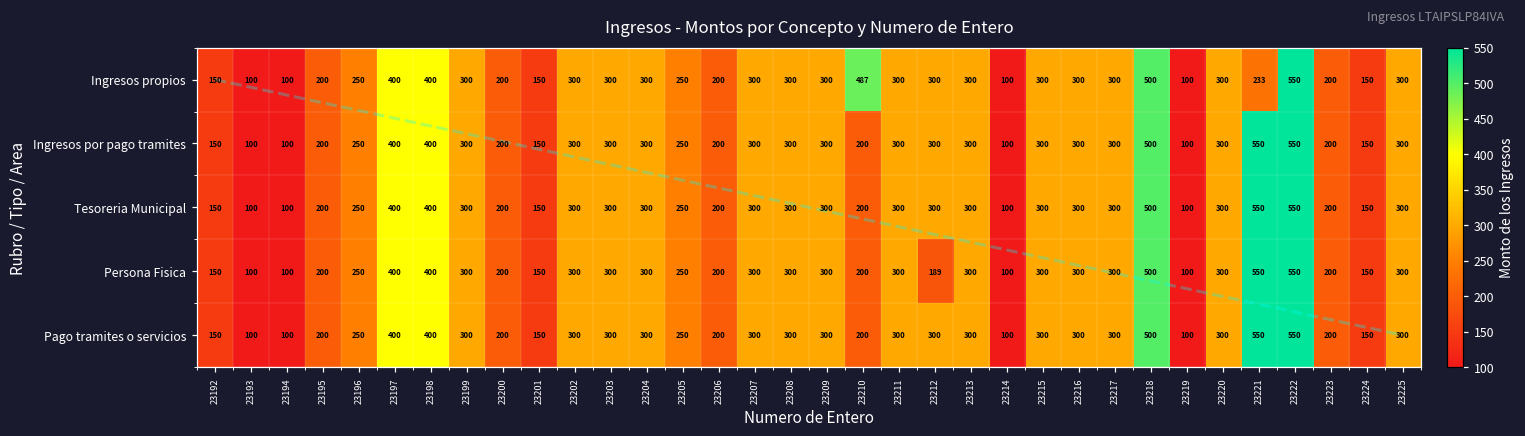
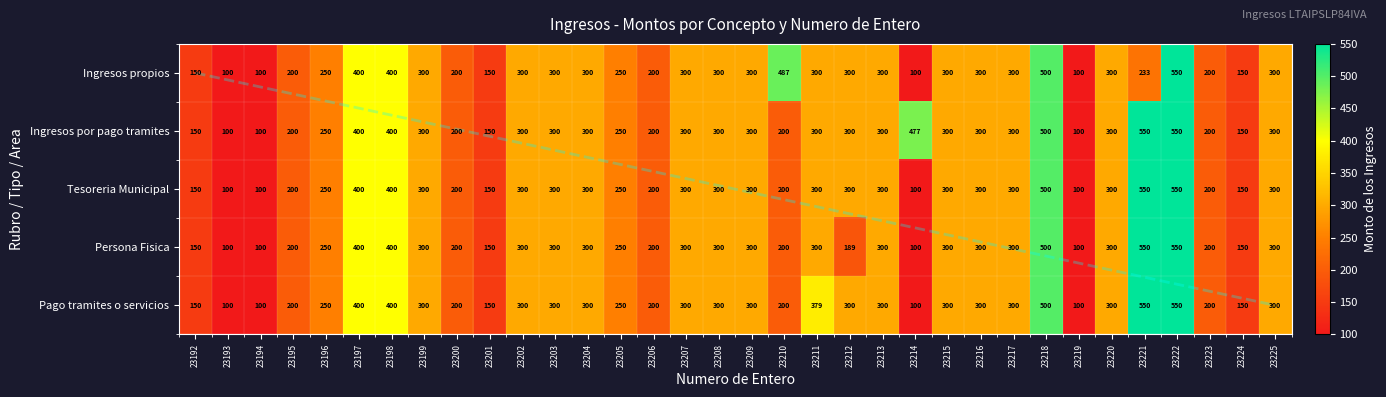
Ingresos por pago tramites, 23214: 100 -> 477
Pago tramites o servicios, 23211: 300 -> 379
